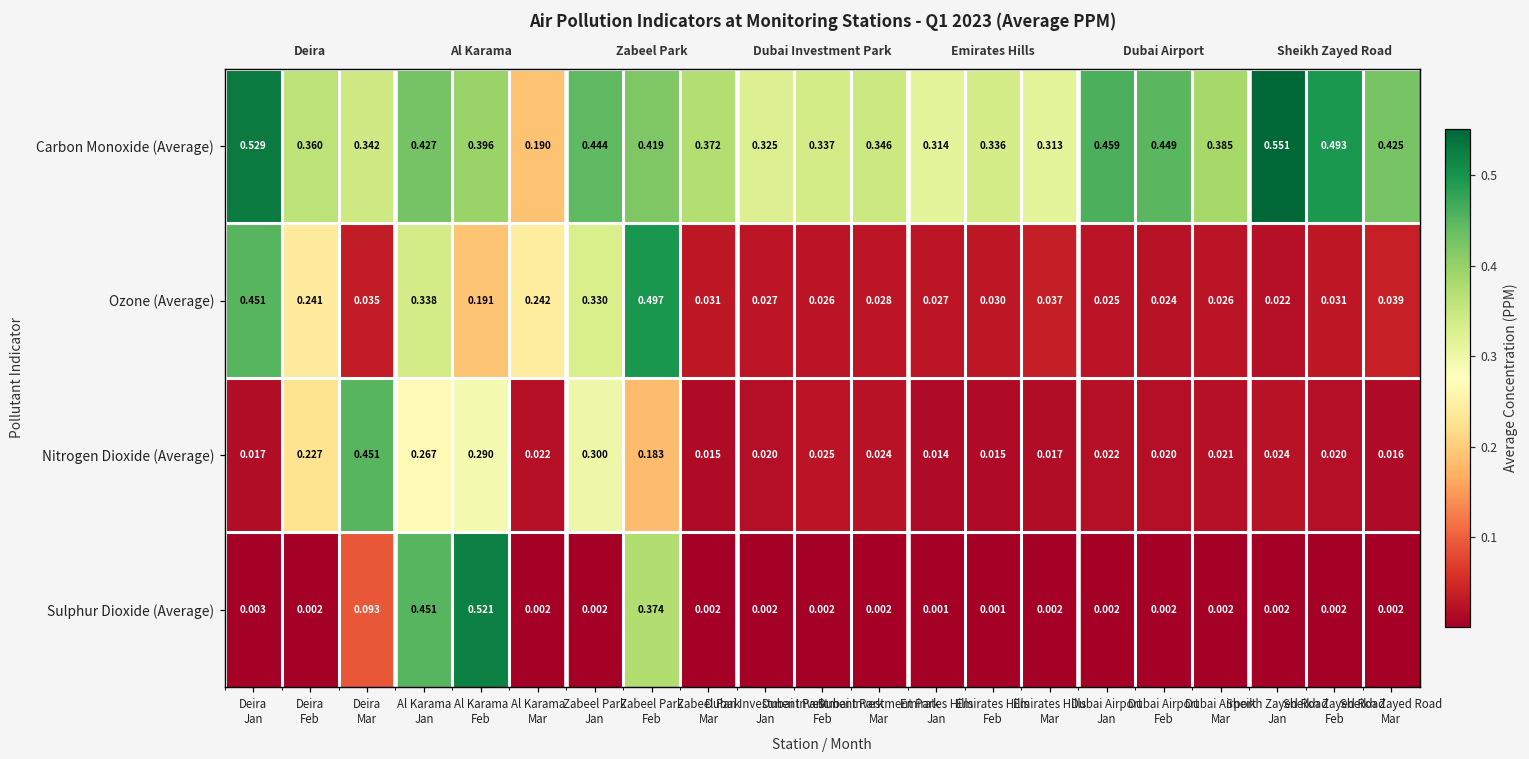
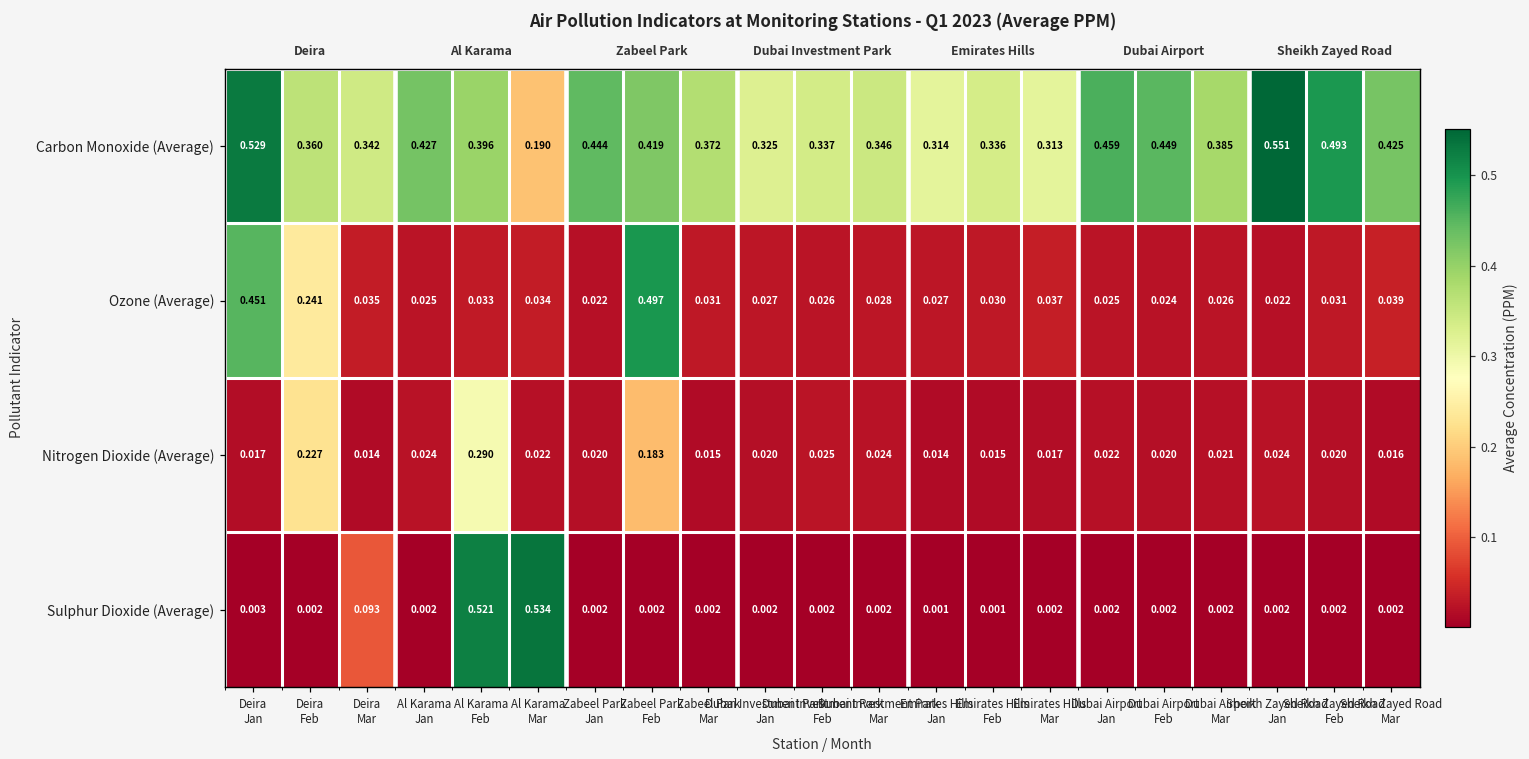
Ozone (Average), Al Karama Jan: 0.338 -> 0.025
Ozone (Average), Al Karama Feb: 0.191 -> 0.033
Ozone (Average), Al Karama Mar: 0.242 -> 0.034
Ozone (Average), Zabeel Park Jan: 0.330 -> 0.022
Nitrogen Dioxide (Average), Deira Mar: 0.451 -> 0.014
Nitrogen Dioxide (Average), Al Karama Jan: 0.267 -> 0.024
Nitrogen Dioxide (Average), Zabeel Park Jan: 0.300 -> 0.020
Sulphur Dioxide (Average), Al Karama Jan: 0.451 -> 0.002
Sulphur Dioxide (Average), Al Karama Mar: 0.002 -> 0.534
Sulphur Dioxide (Average), Zabeel Park Feb: 0.374 -> 0.002
